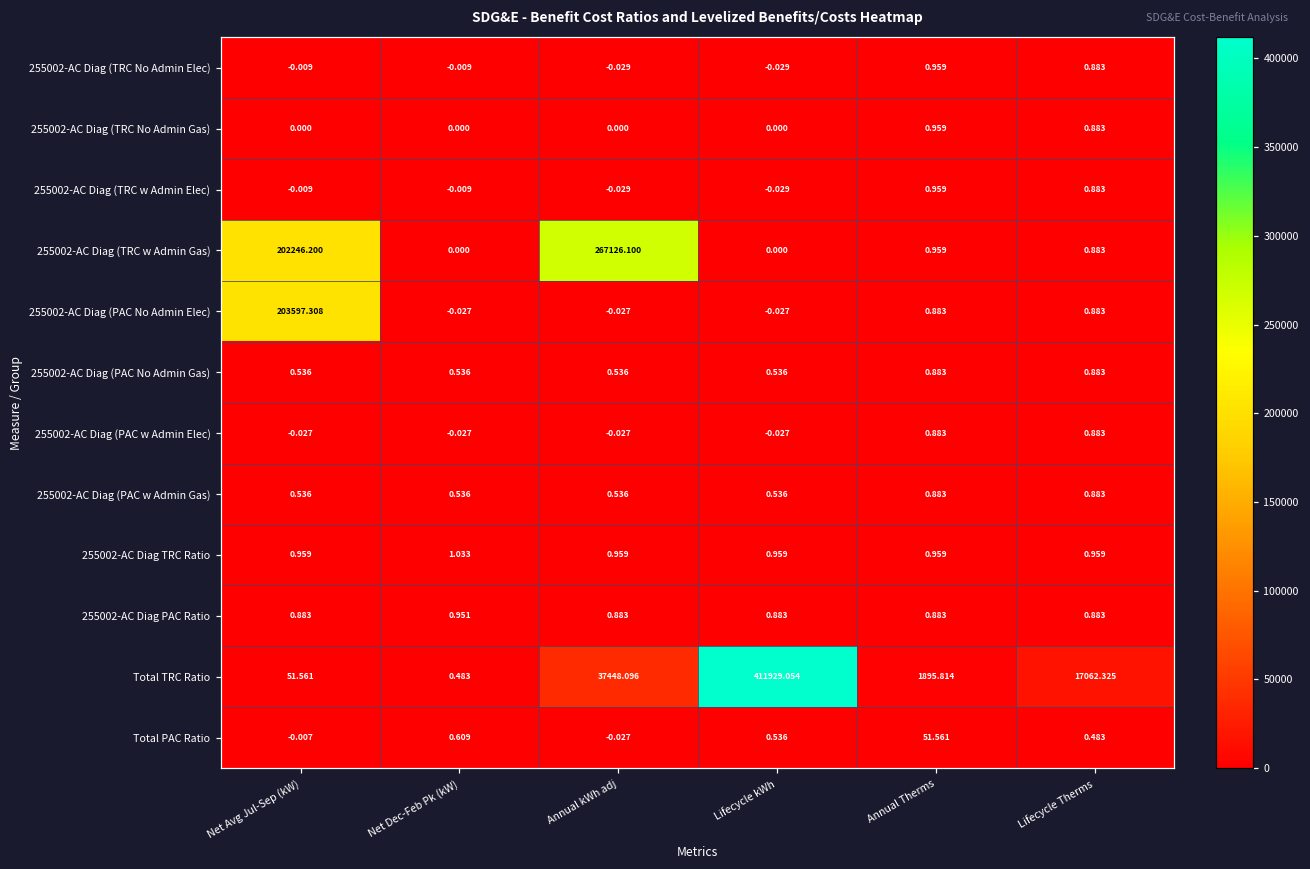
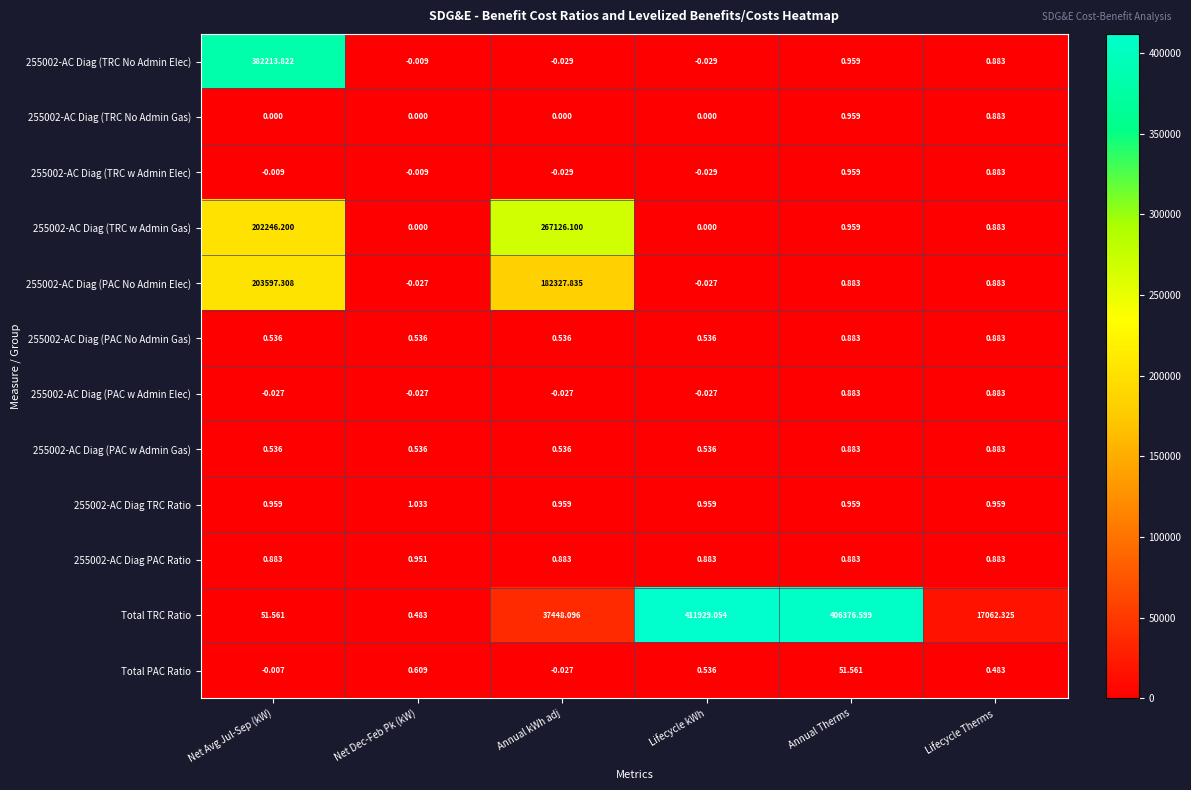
255002-AC Diag (TRC No Admin Elec), Net Avg Jul-Sep (kW): -0.009 -> 382213.822
255002-AC Diag (PAC No Admin Elec), Annual kWh adj: -0.027 -> 182327.835
Total TRC Ratio, Annual Therms: 1895.814 -> 406376.599
